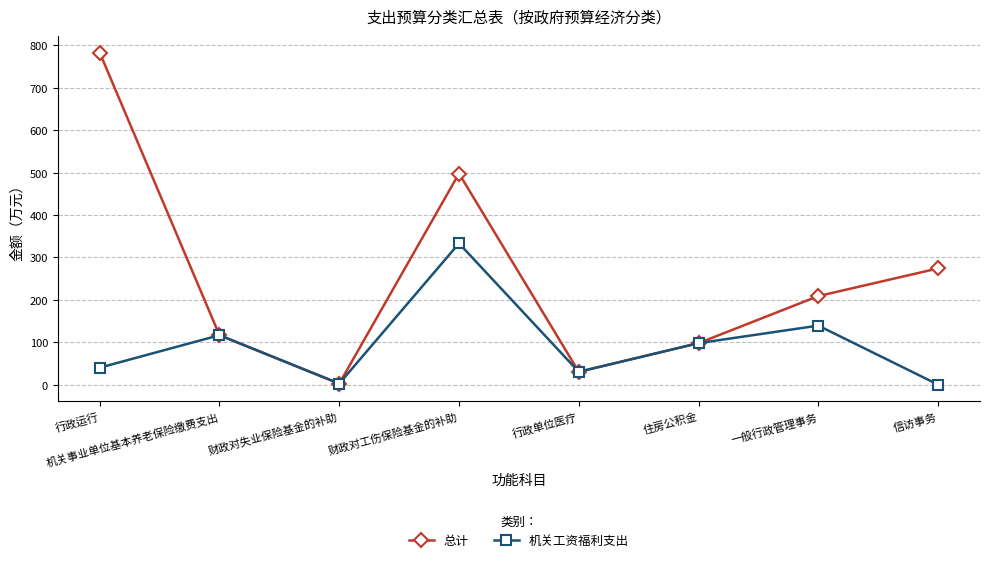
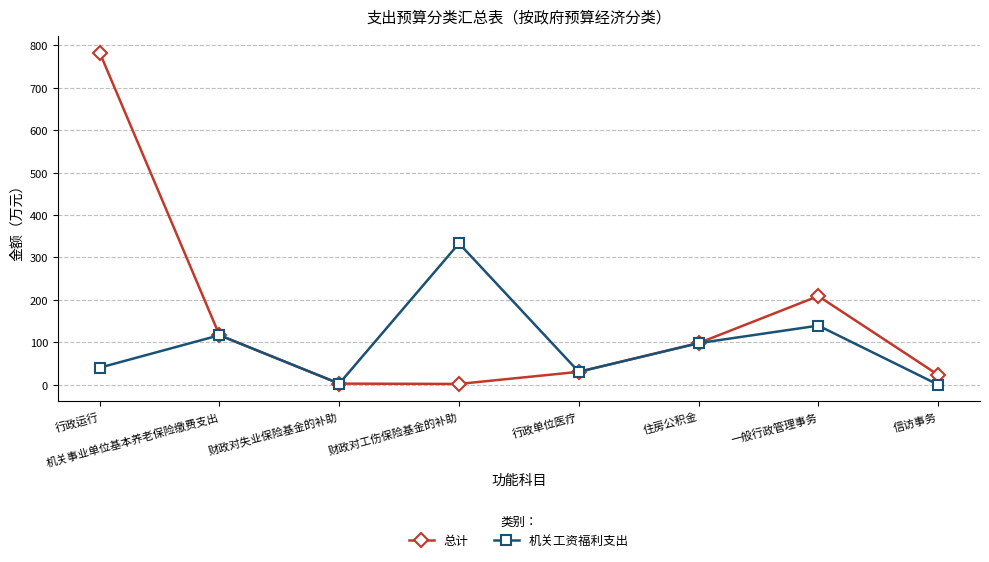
总计, 财政对工伤保险基金的补助: 500 -> 0
总计, 信访事务: 270 -> 20
